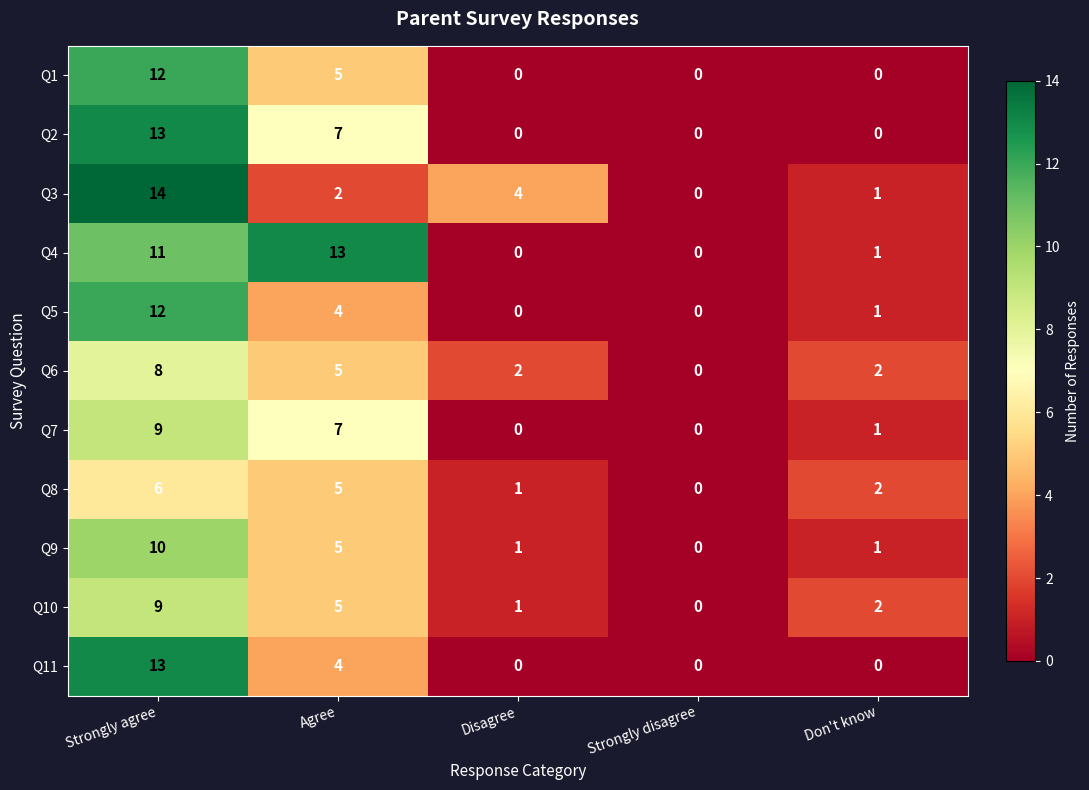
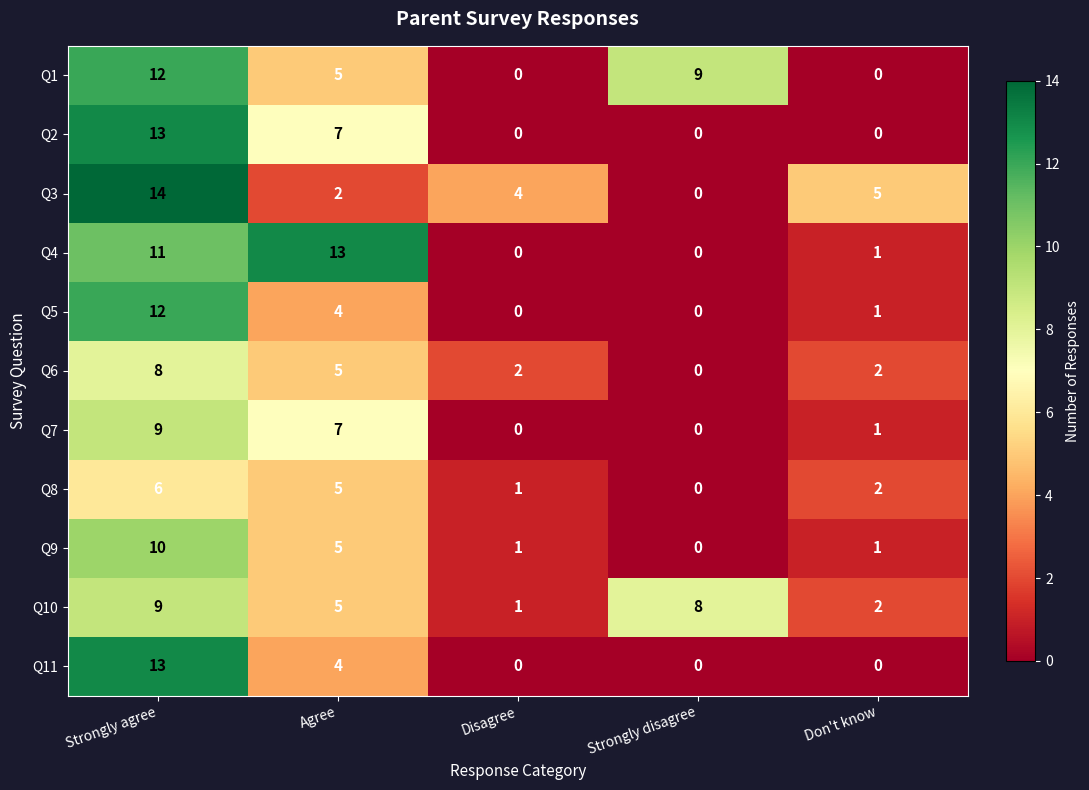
Q1, Strongly disagree: 0 -> 9
Q3, Don't know: 1 -> 5
Q10, Strongly disagree: 0 -> 8
